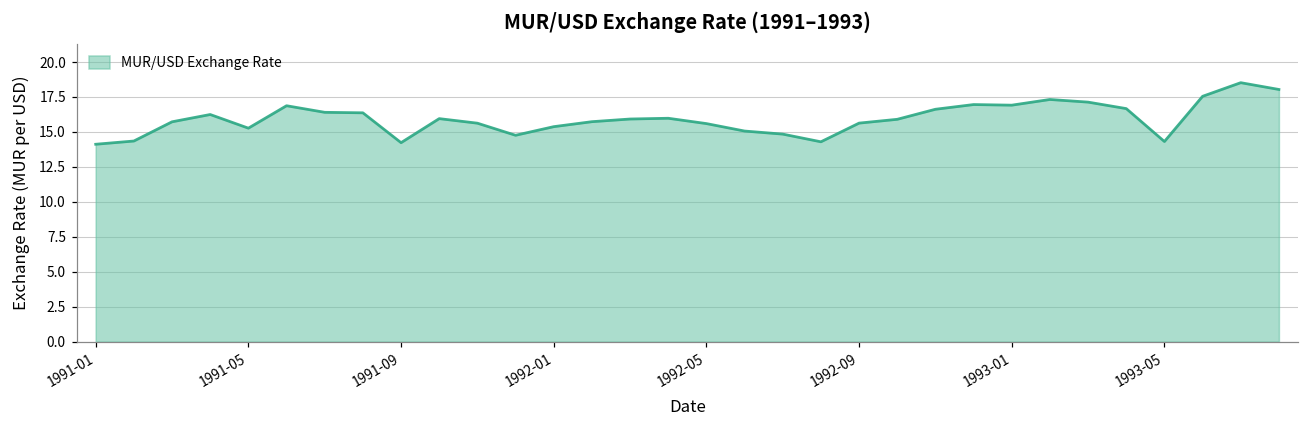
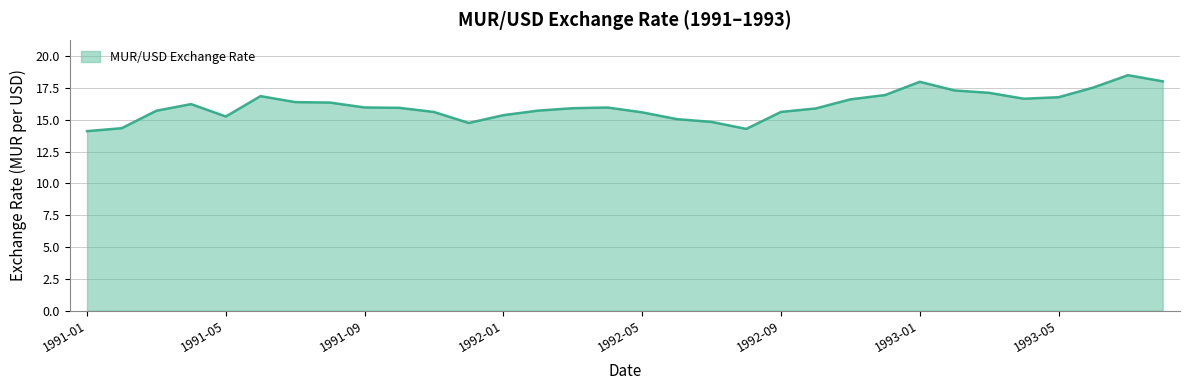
1991-09: 14.2 -> 16.0
1993-01: 16.9 -> 18.0
1993-05: 14.3 -> 16.8
